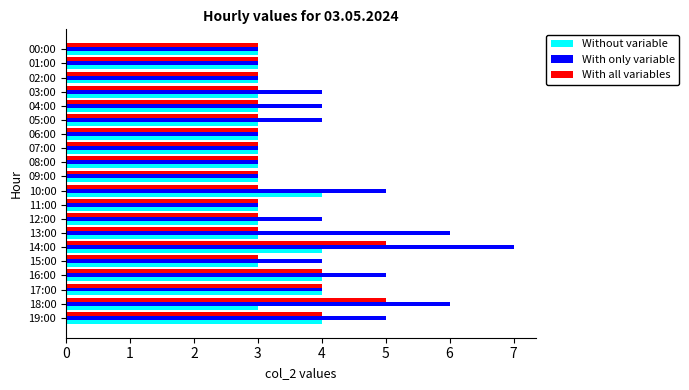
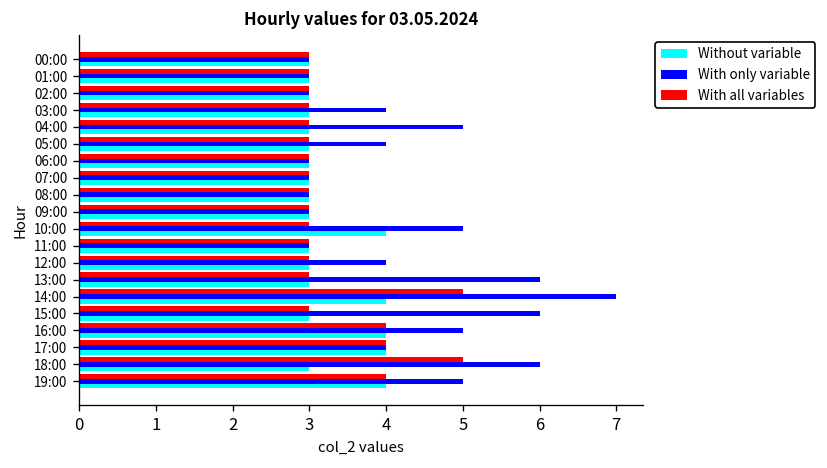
With only variable, 04:00: 4 -> 5
With only variable, 15:00: 4 -> 6
